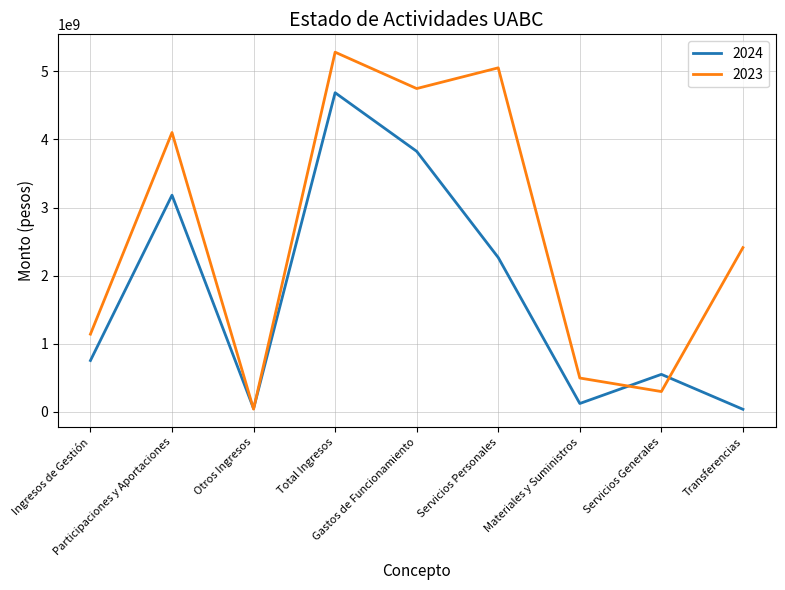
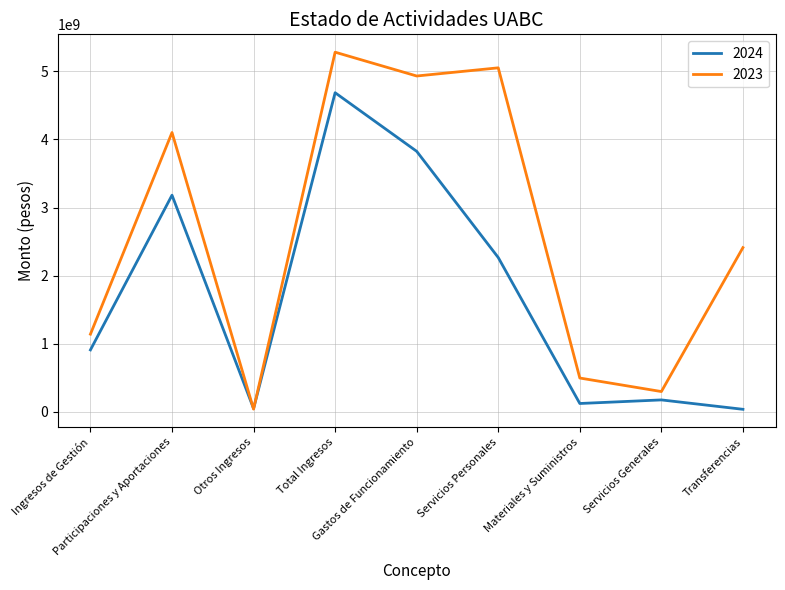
2024, Ingresos de Gestión: 800000000 -> 900000000
2023, Gastos de Funcionamiento: 4700000000 -> 4900000000
2024, Servicios Generales: 500000000 -> 200000000
